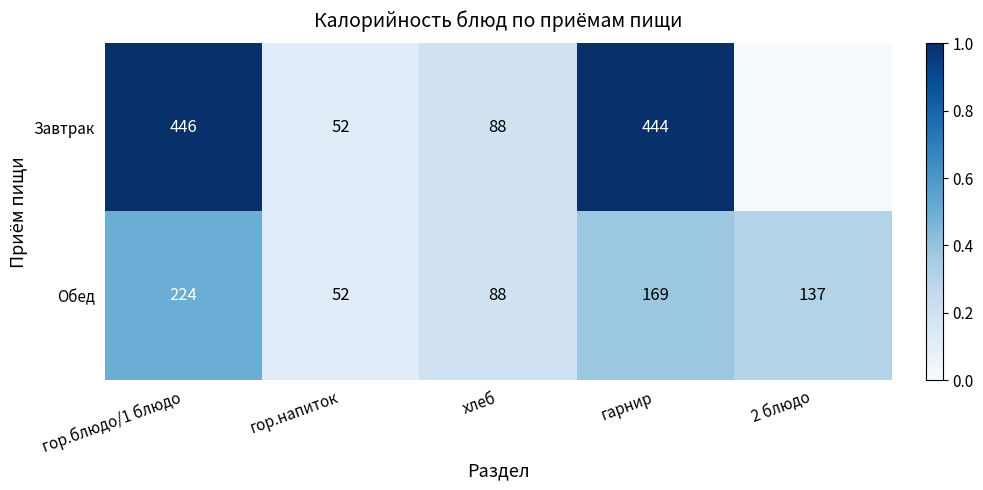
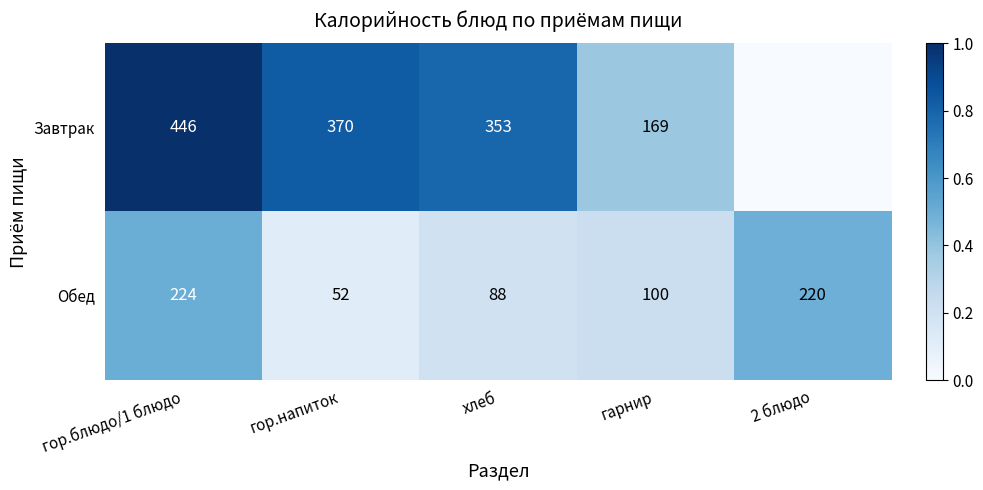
Завтрак, гор.напиток: 52 -> 370
Завтрак, хлеб: 88 -> 353
Завтрак, гарнир: 444 -> 169
Обед, гарнир: 169 -> 100
Обед, 2 блюдо: 137 -> 220
